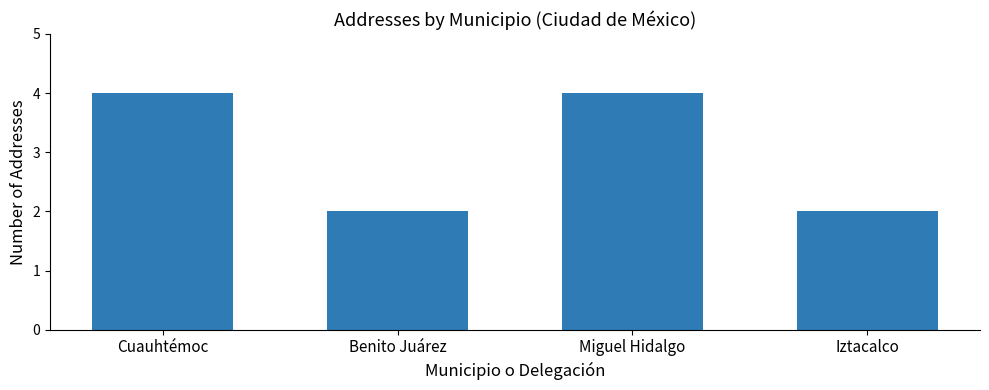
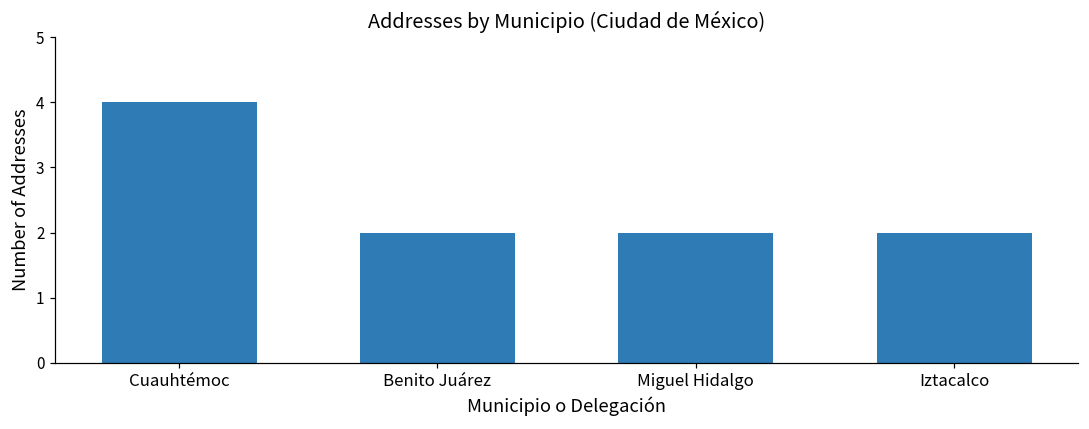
Miguel Hidalgo: 4 -> 2
